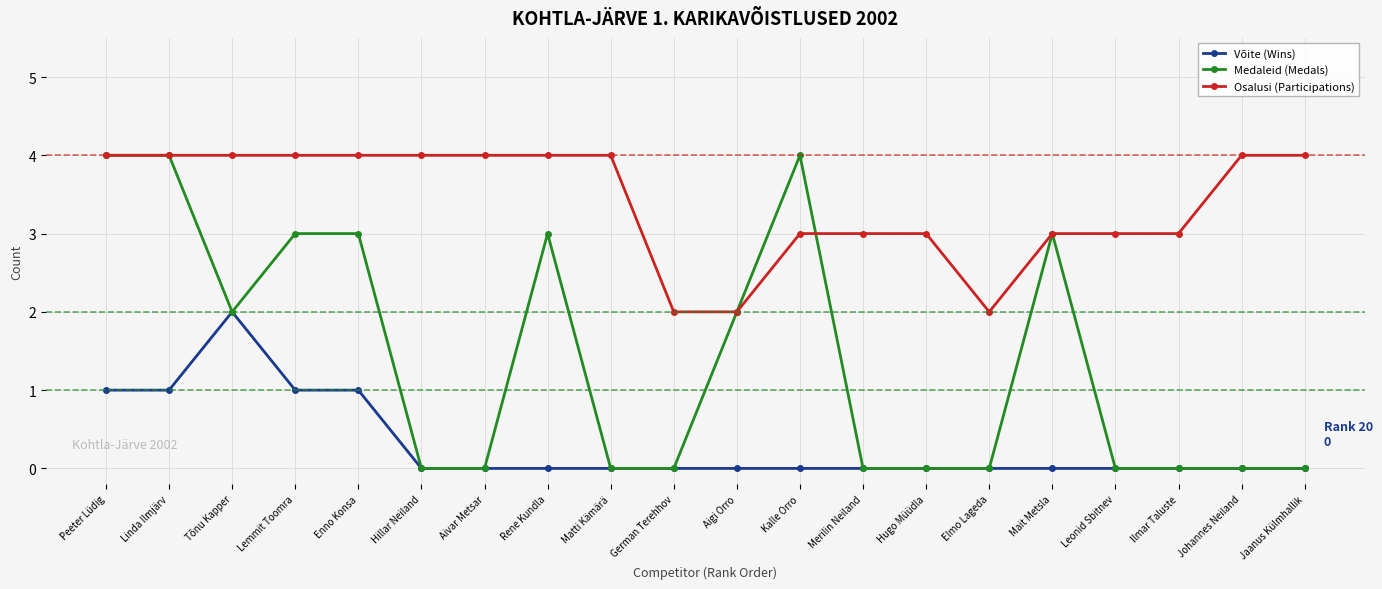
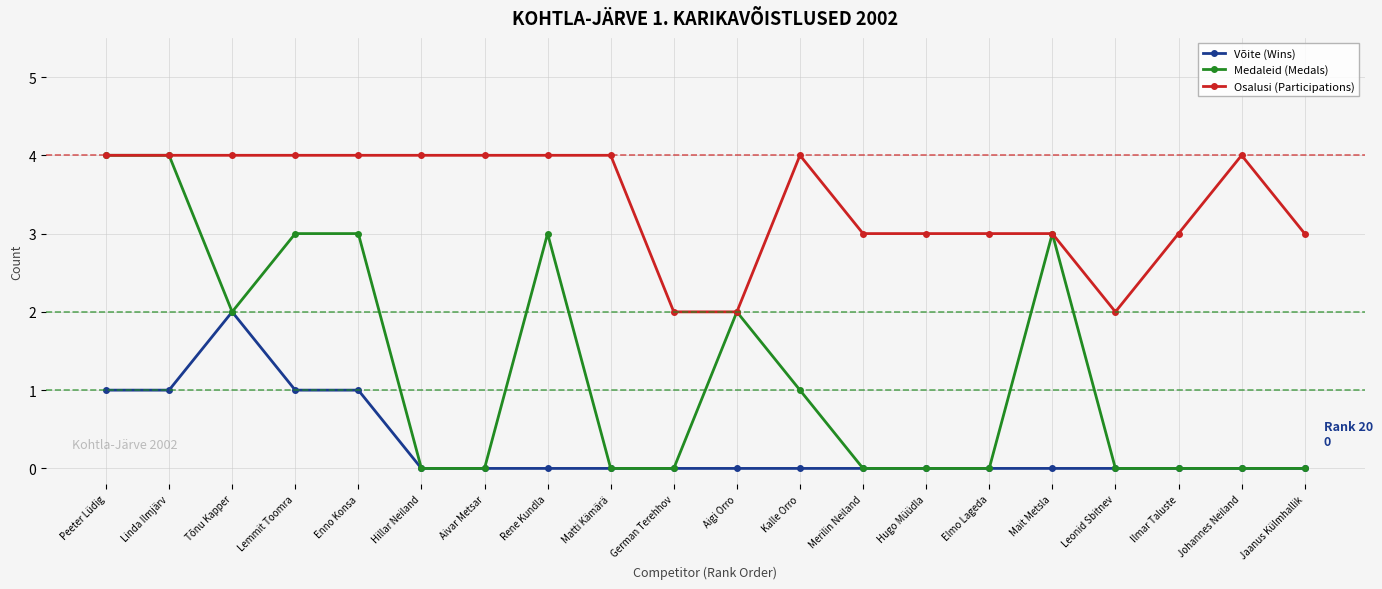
Medaleid (Medals), Kalle Orro: 4 -> 1
Osalusi (Participations), Kalle Orro: 3 -> 4
Osalusi (Participations), Elmo Lageda: 2 -> 3
Osalusi (Participations), Leonid Sbitnev: 3 -> 2
Osalusi (Participations), Jaanus Külmhallik: 4 -> 3
